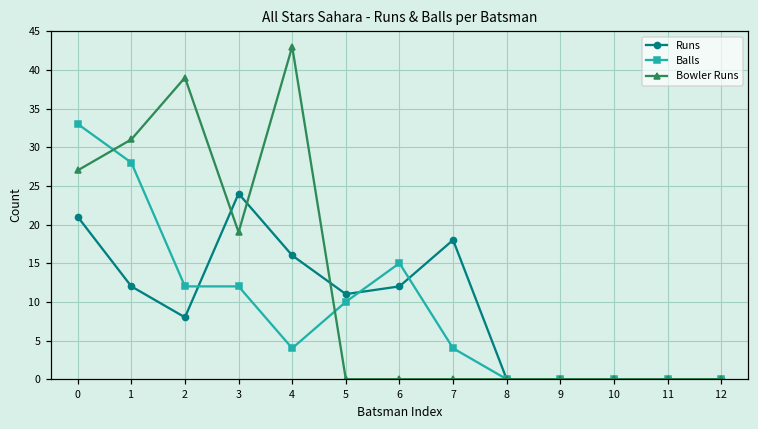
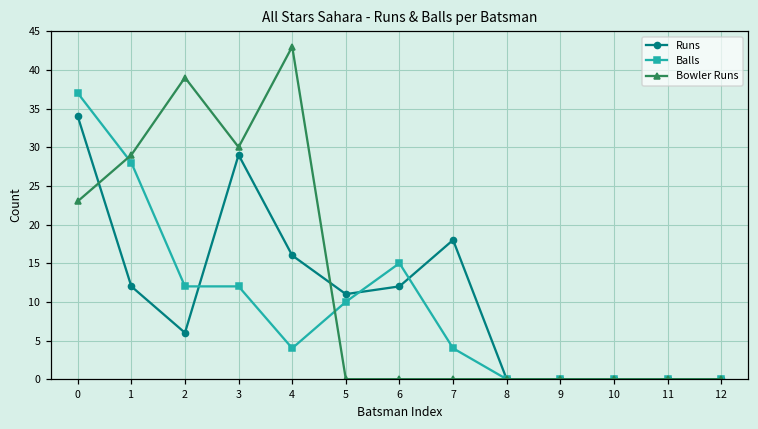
Runs, 0: 21 -> 34
Balls, 0: 33 -> 37
Bowler Runs, 0: 27 -> 23
Bowler Runs, 1: 31 -> 29
Runs, 2: 8 -> 6
Runs, 3: 24 -> 29
Bowler Runs, 3: 19 -> 30
